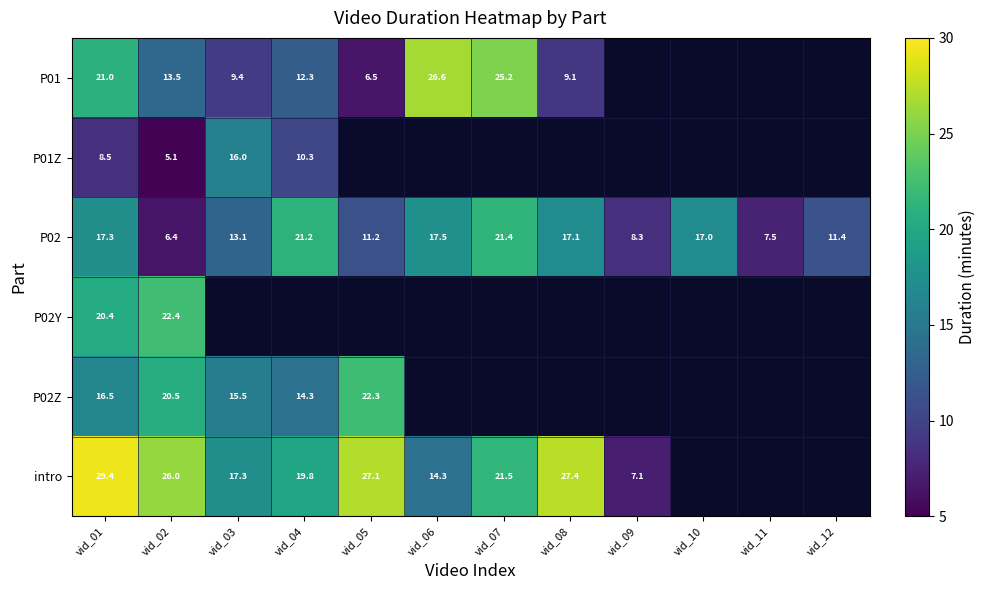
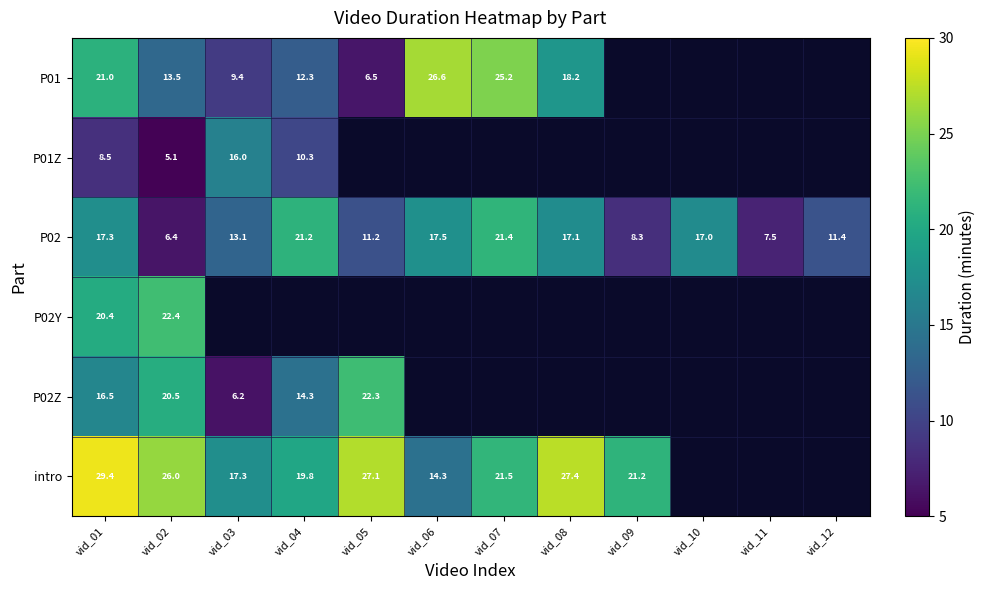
P01, vid_08: 9.1 -> 18.2
P02Z, vid_03: 15.5 -> 6.2
intro, vid_09: 7.1 -> 21.2
